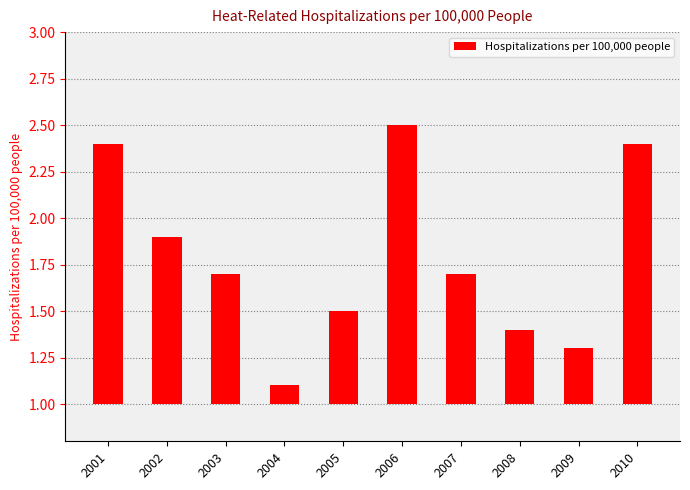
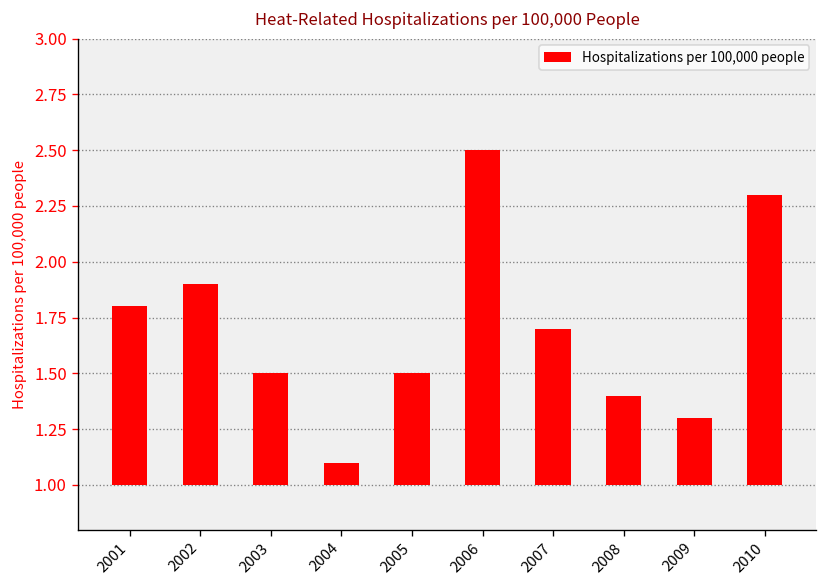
2001: 2.4 -> 1.8
2003: 1.7 -> 1.5
2010: 2.4 -> 2.3
